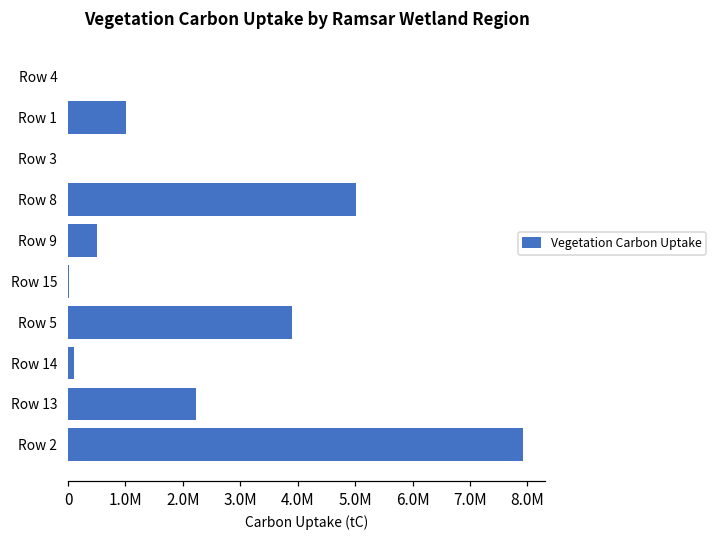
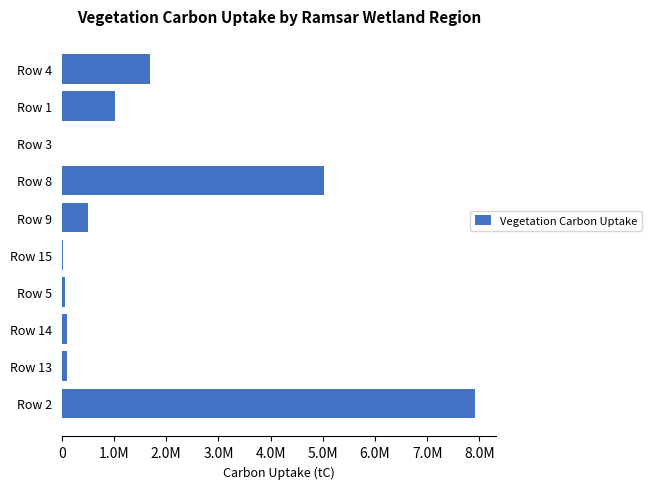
Row 4: 0 -> 1700000
Row 5: 3900000 -> 100000
Row 13: 2200000 -> 100000
